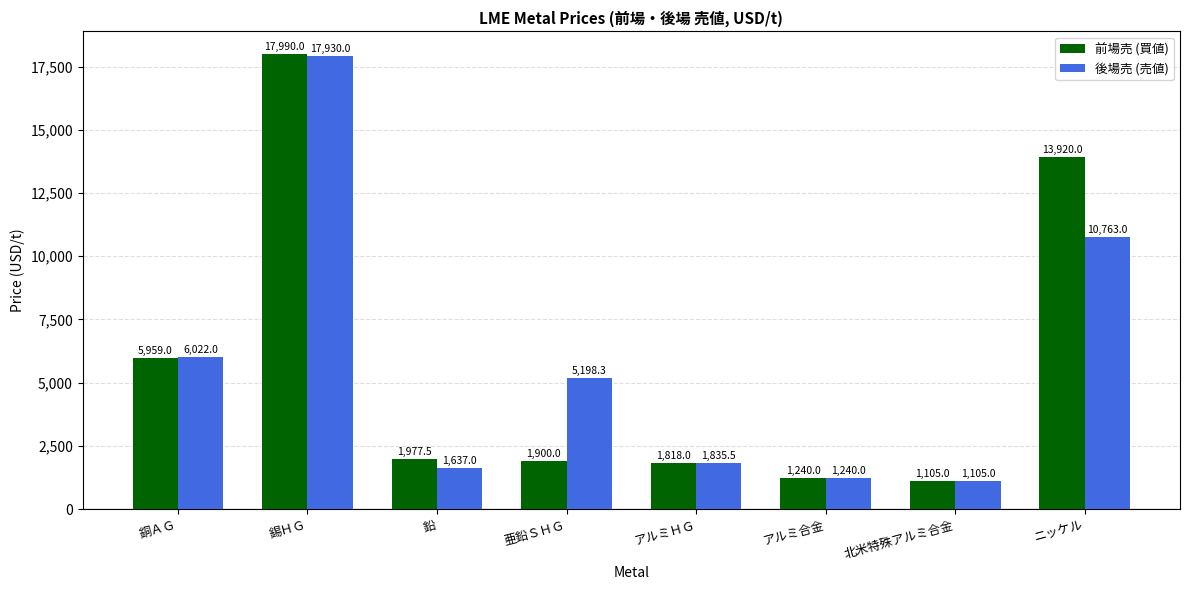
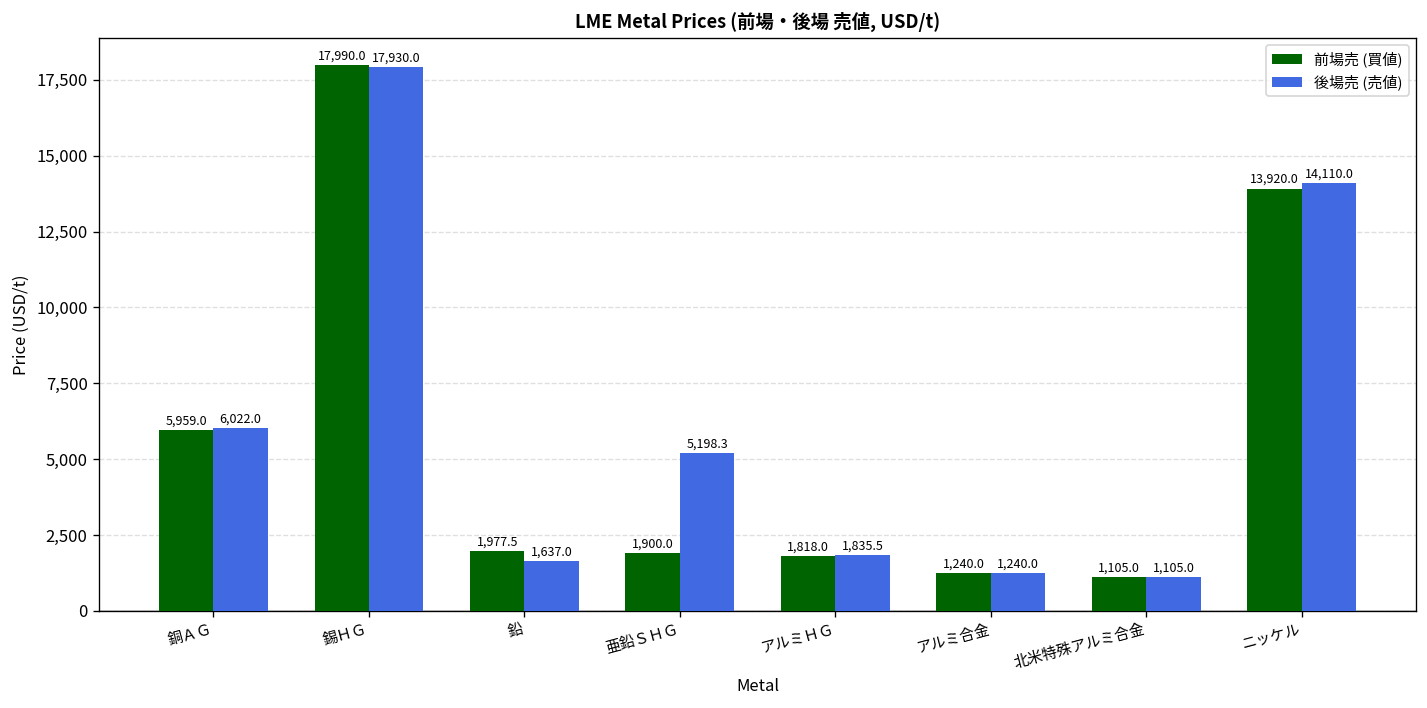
後場売 (売値), ニッケル: 10,763.0 -> 14,110.0
